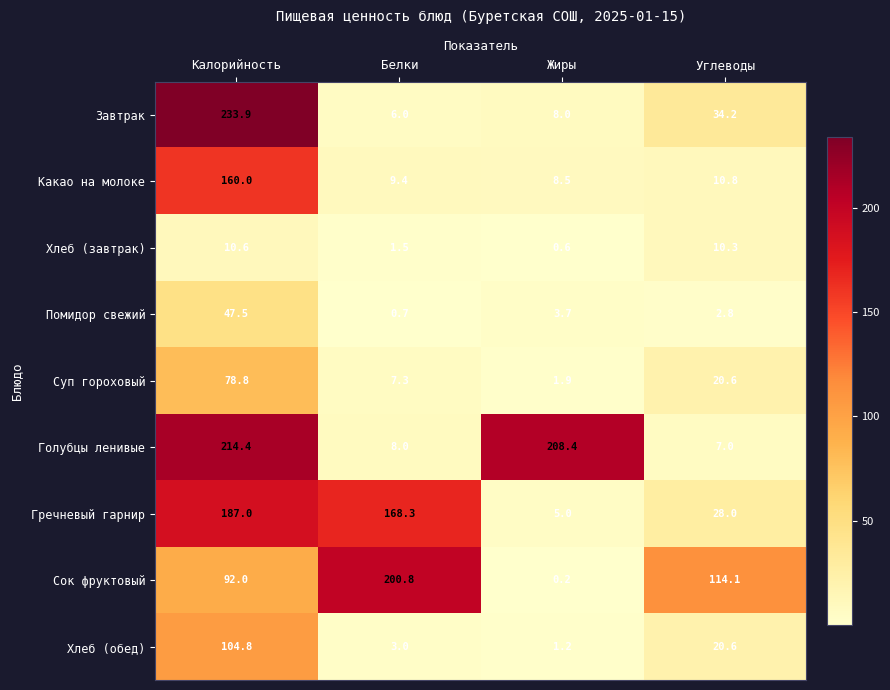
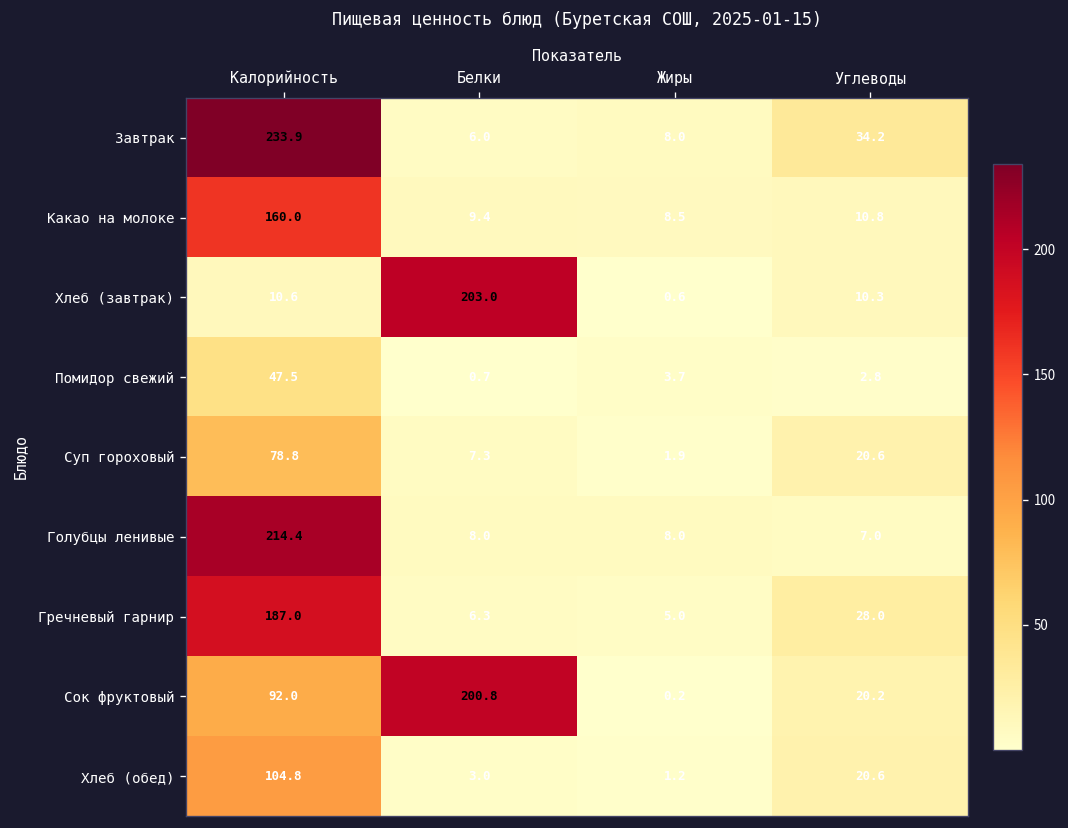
Хлеб (завтрак), Белки: 1.5 -> 203.0
Голубцы ленивые, Жиры: 208.4 -> 8.0
Гречневый гарнир, Белки: 168.3 -> 6.3
Сок фруктовый, Углеводы: 114.1 -> 20.2
